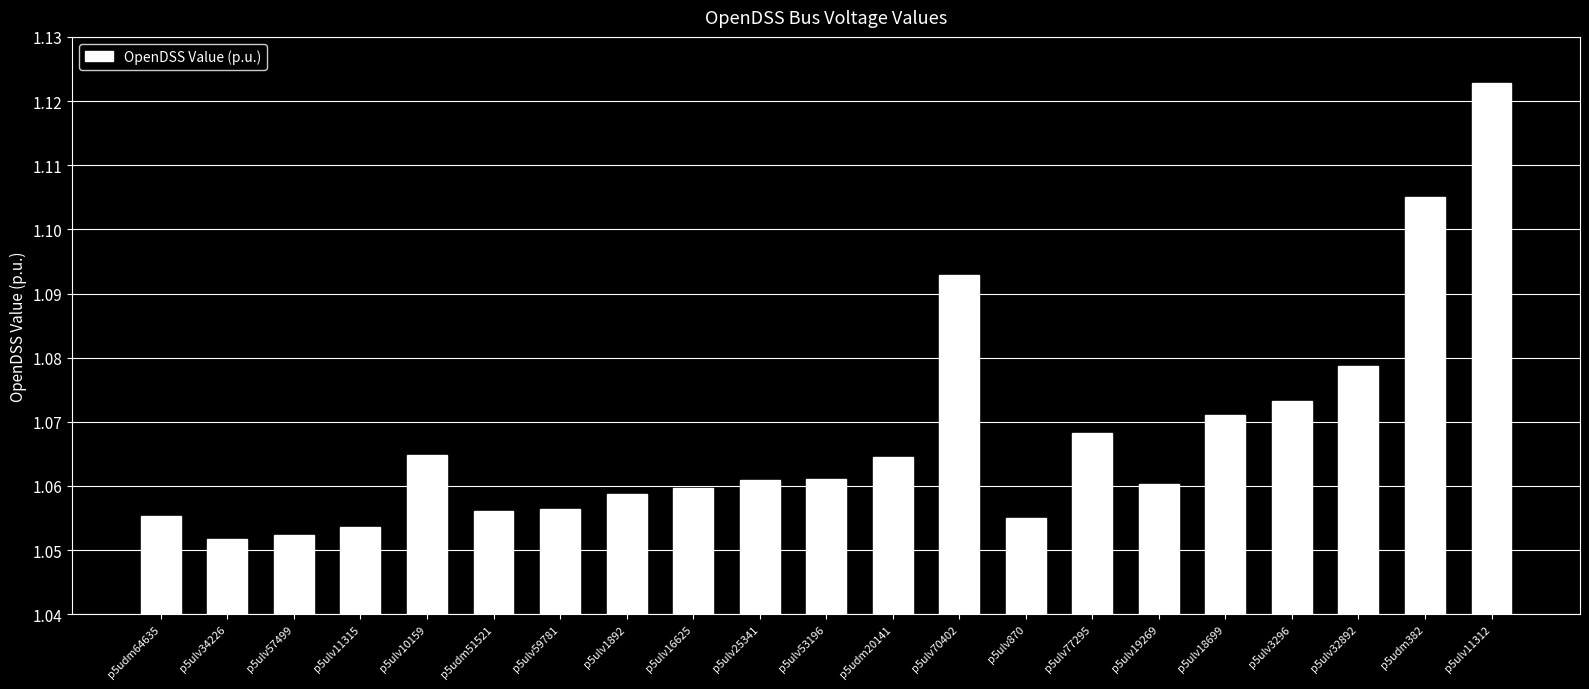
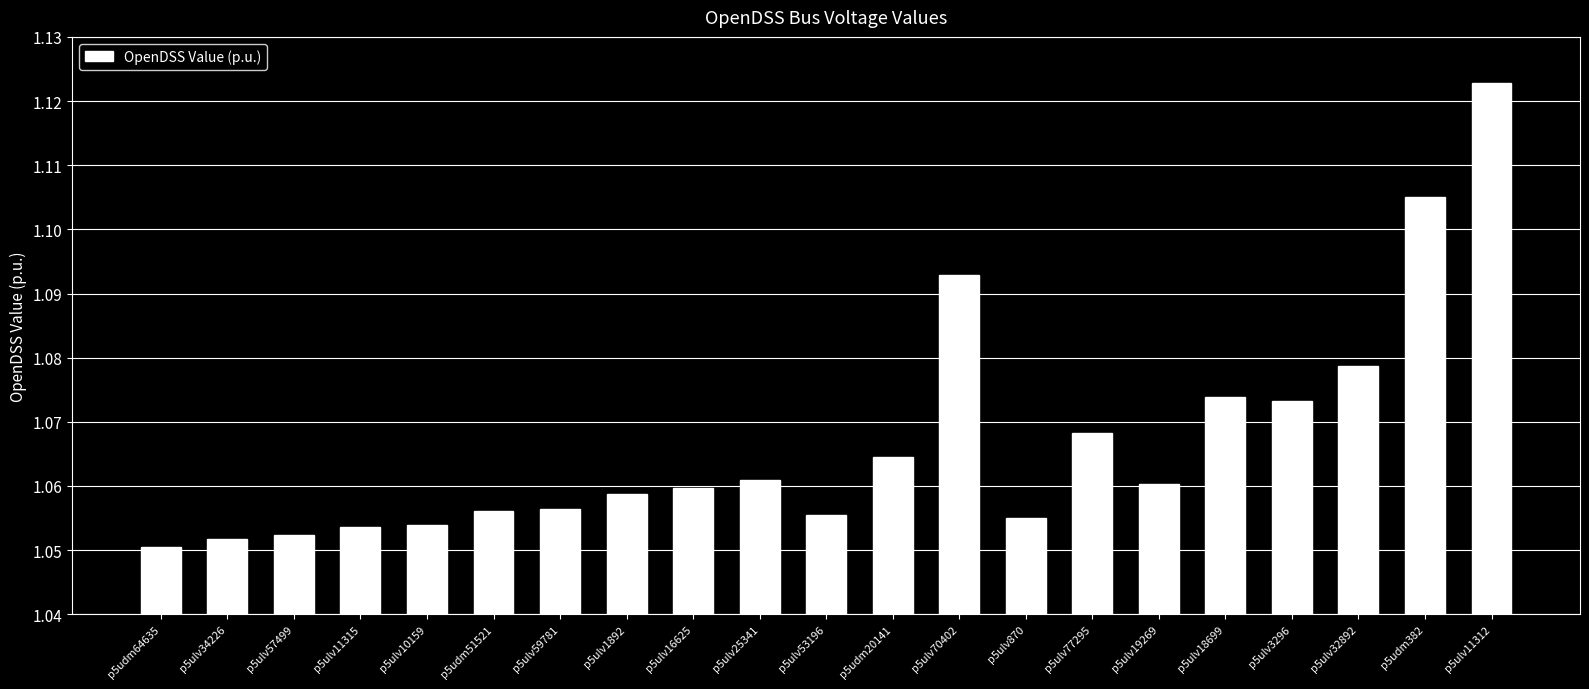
p5udm64635: 1.055 -> 1.051
p5ulv10159: 1.065 -> 1.054
p5ulv53196: 1.061 -> 1.055
p5ulv18699: 1.071 -> 1.074
